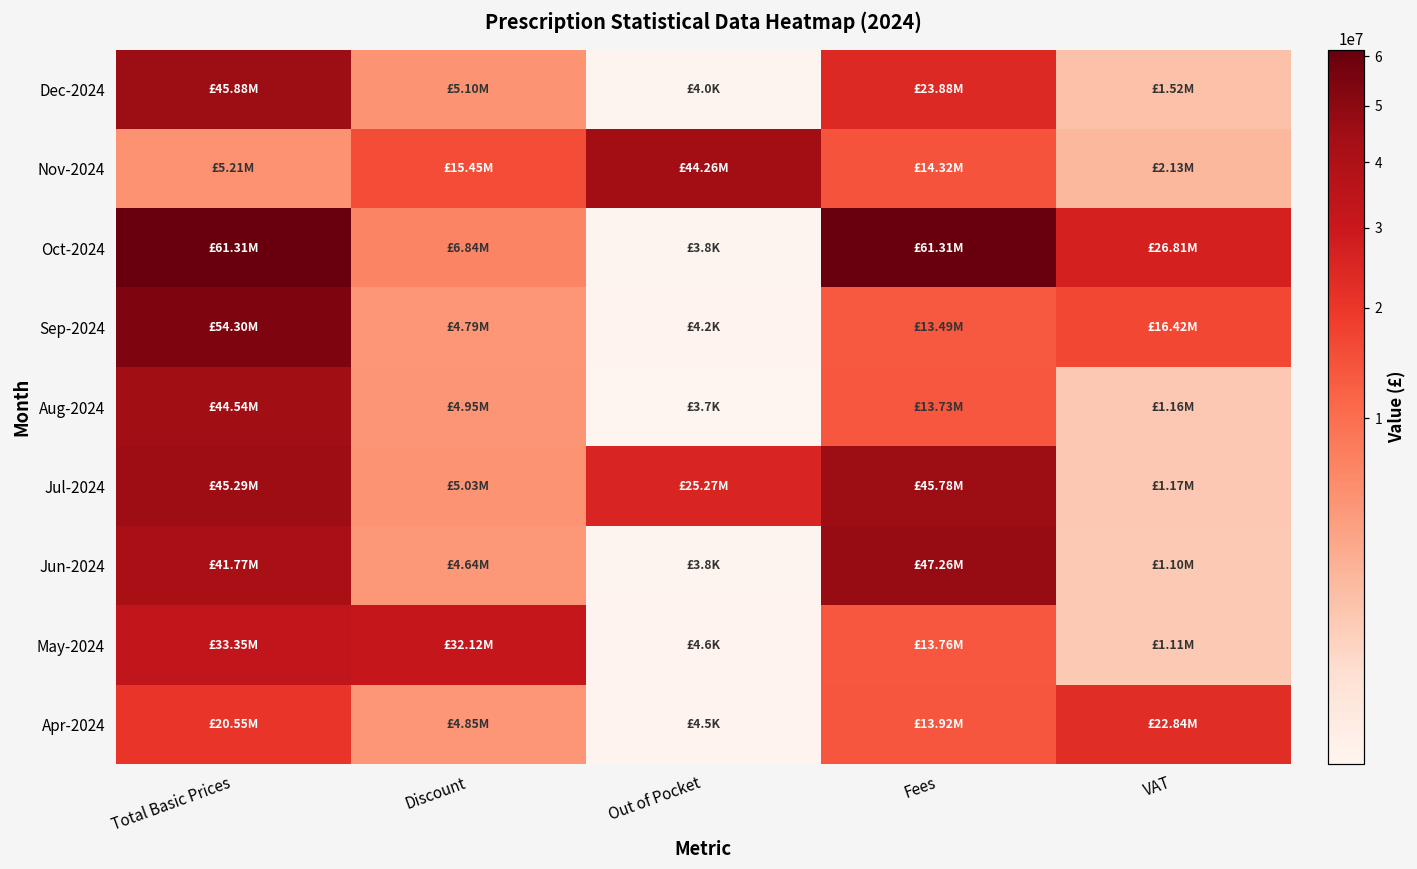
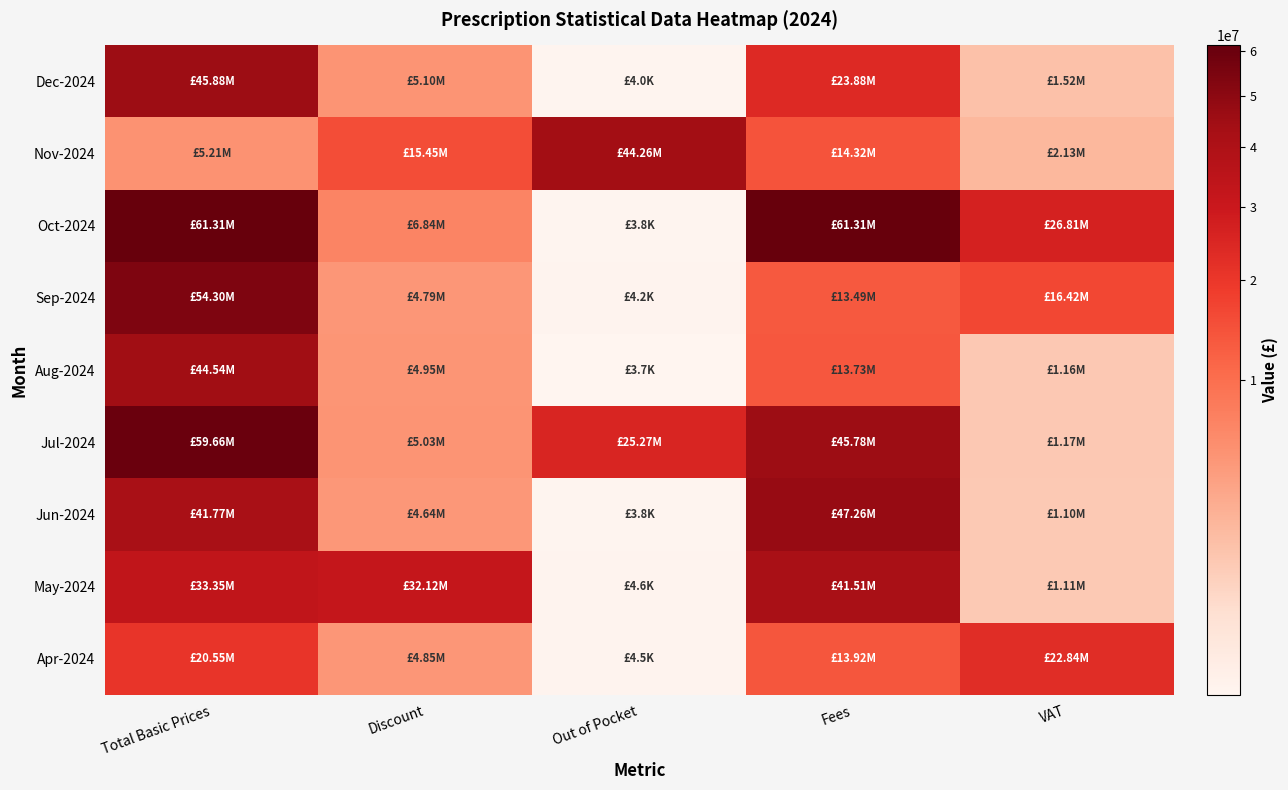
Jul-2024, Total Basic Prices: £45.29M -> £59.66M
May-2024, Fees: £13.76M -> £41.51M
